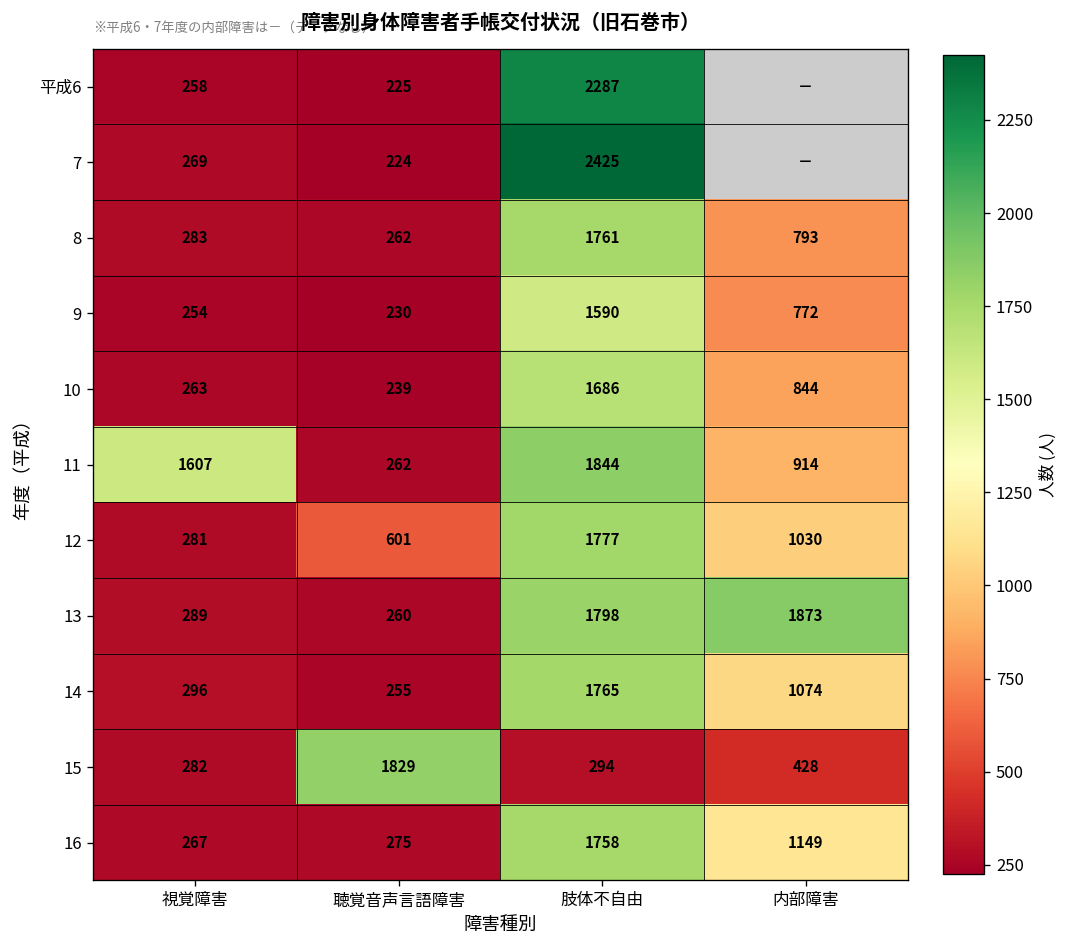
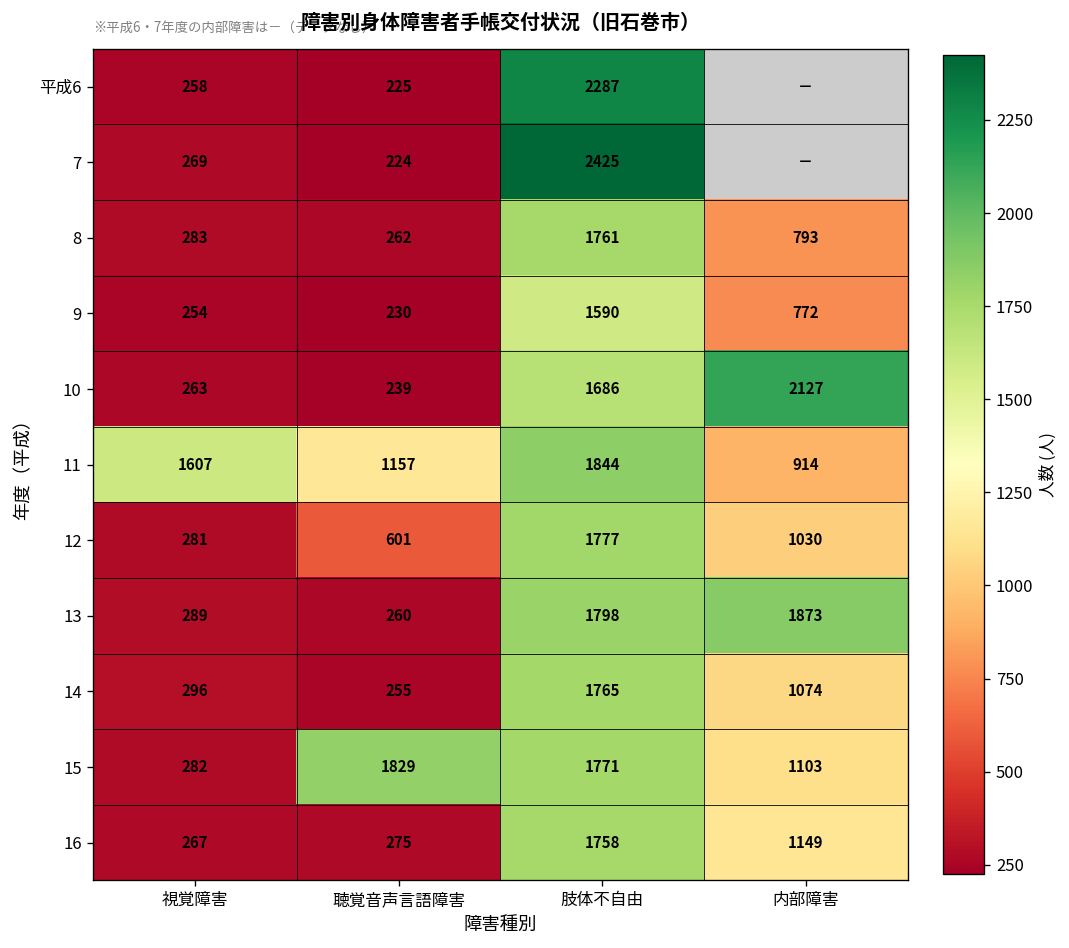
10, 内部障害: 844 -> 2127
11, 聴覚音声言語障害: 262 -> 1157
15, 肢体不自由: 294 -> 1771
15, 内部障害: 428 -> 1103
